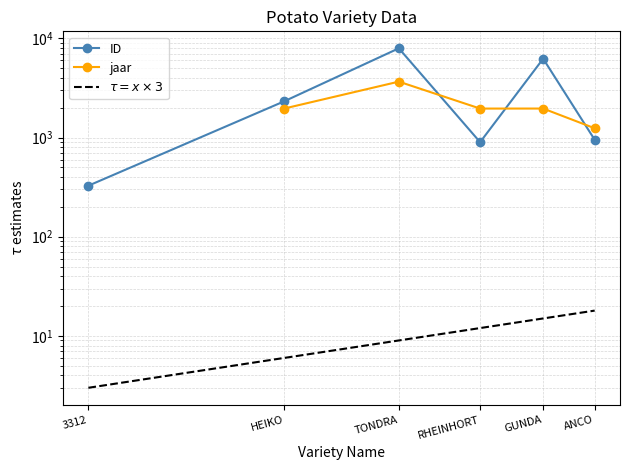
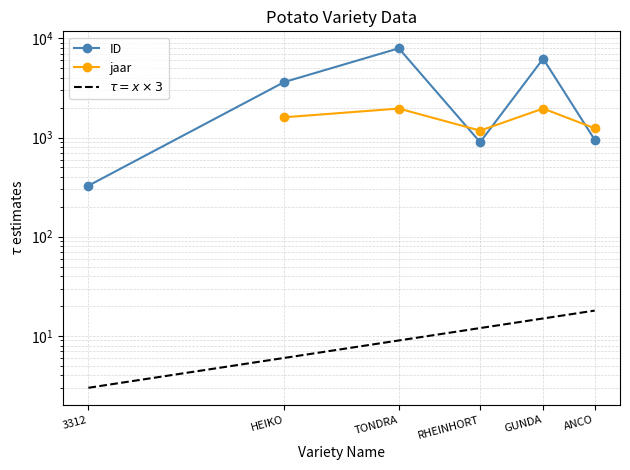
ID, HEIKO: 2300 -> 3600
jaar, HEIKO: 2000 -> 1600
jaar, TONDRA: 3700 -> 2000
jaar, RHEINHORT: 2000 -> 1200
